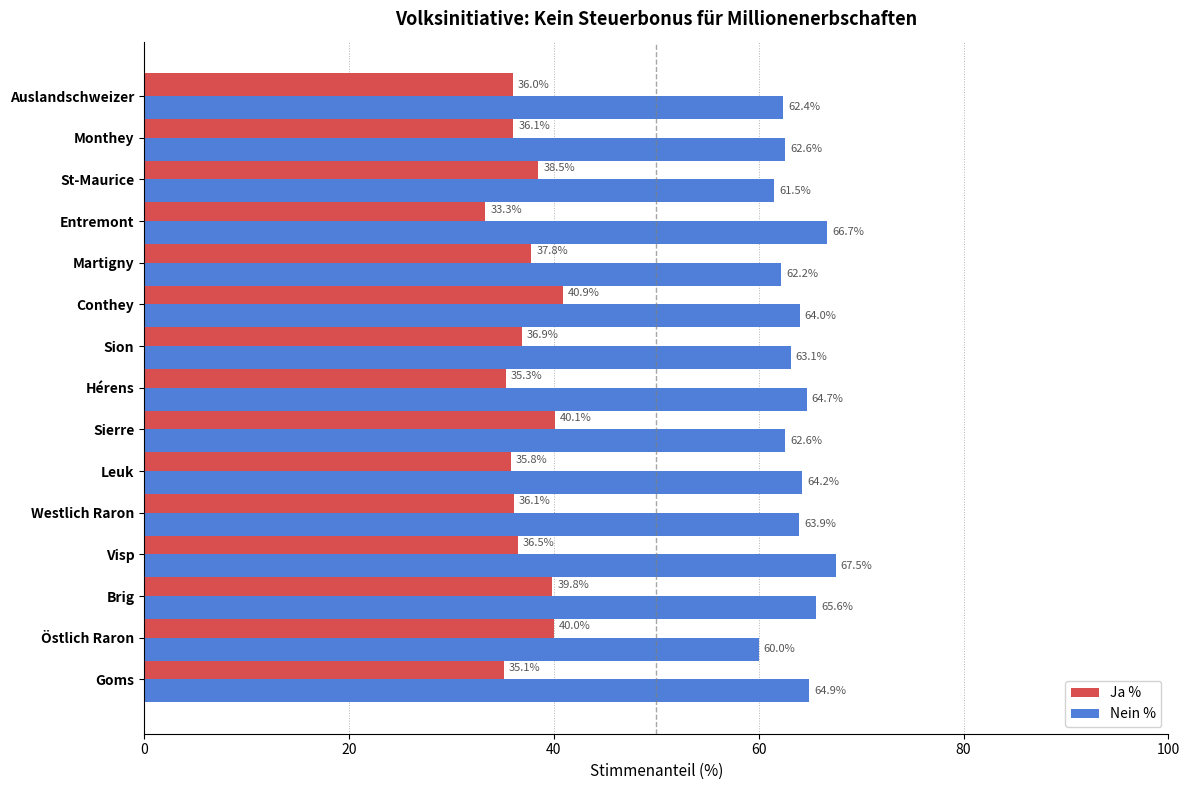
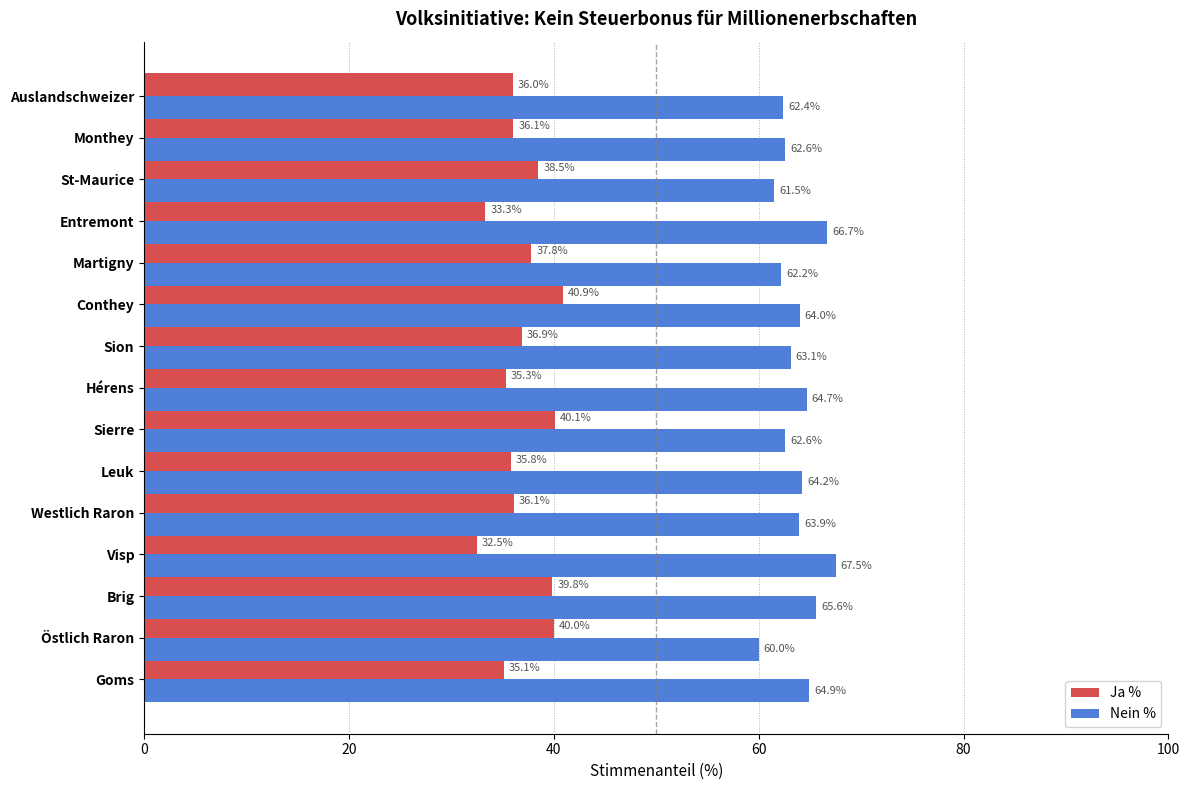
Ja %, Visp: 36.5% -> 32.5%
